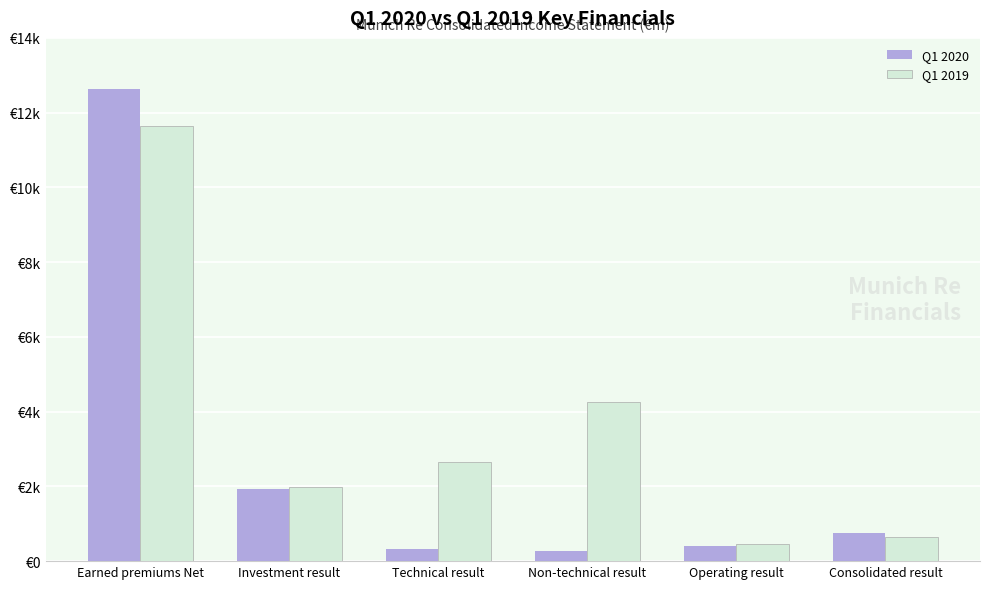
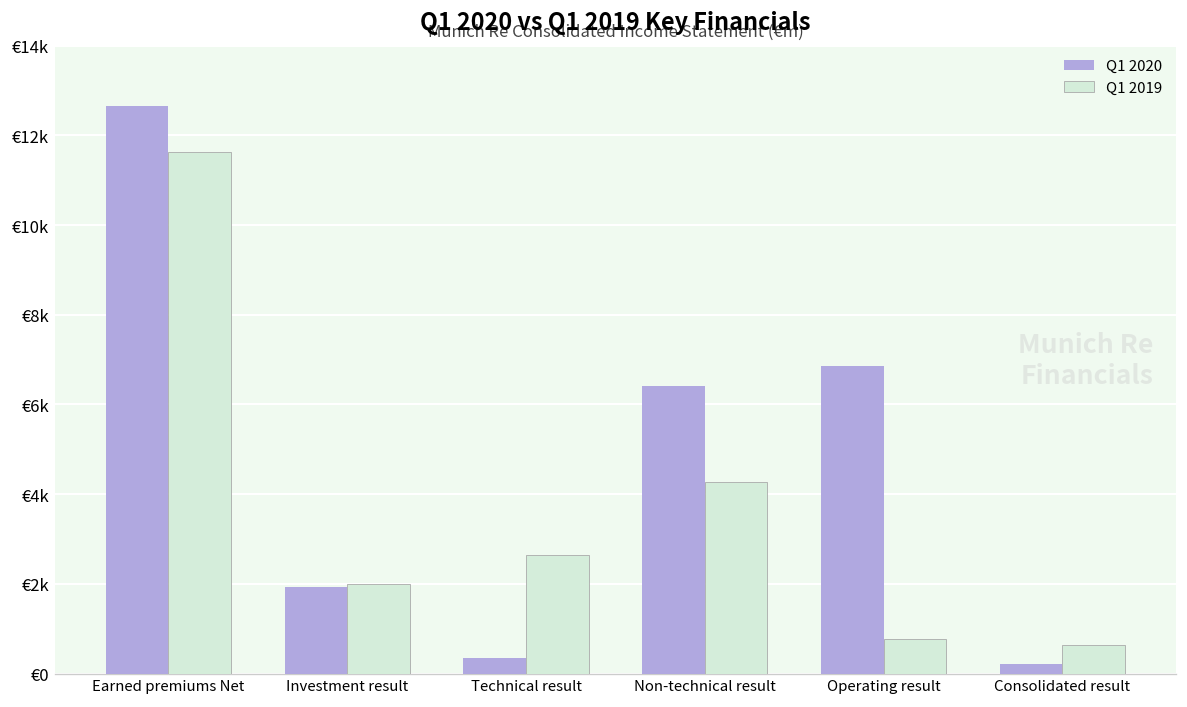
Q1 2020, Non-technical result: €300 -> €6400
Q1 2020, Operating result: €400 -> €6900
Q1 2019, Operating result: €500 -> €800
Q1 2020, Consolidated result: €800 -> €200
